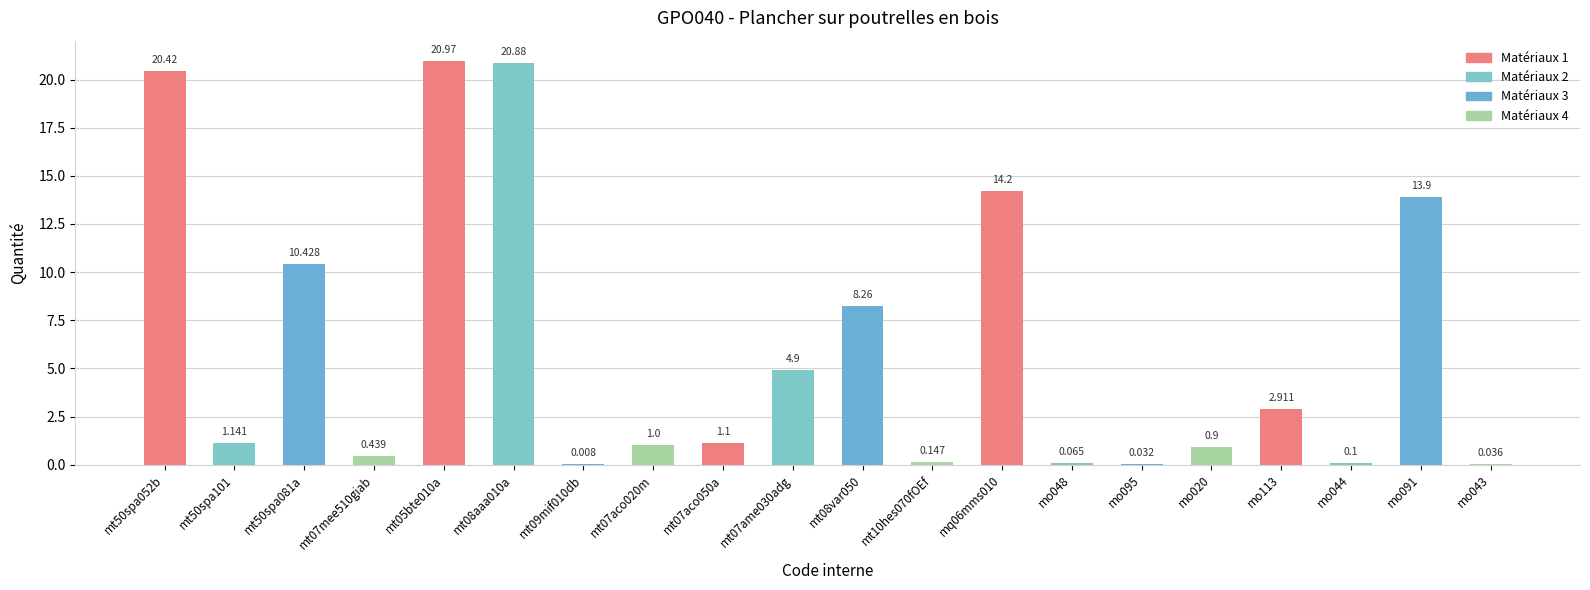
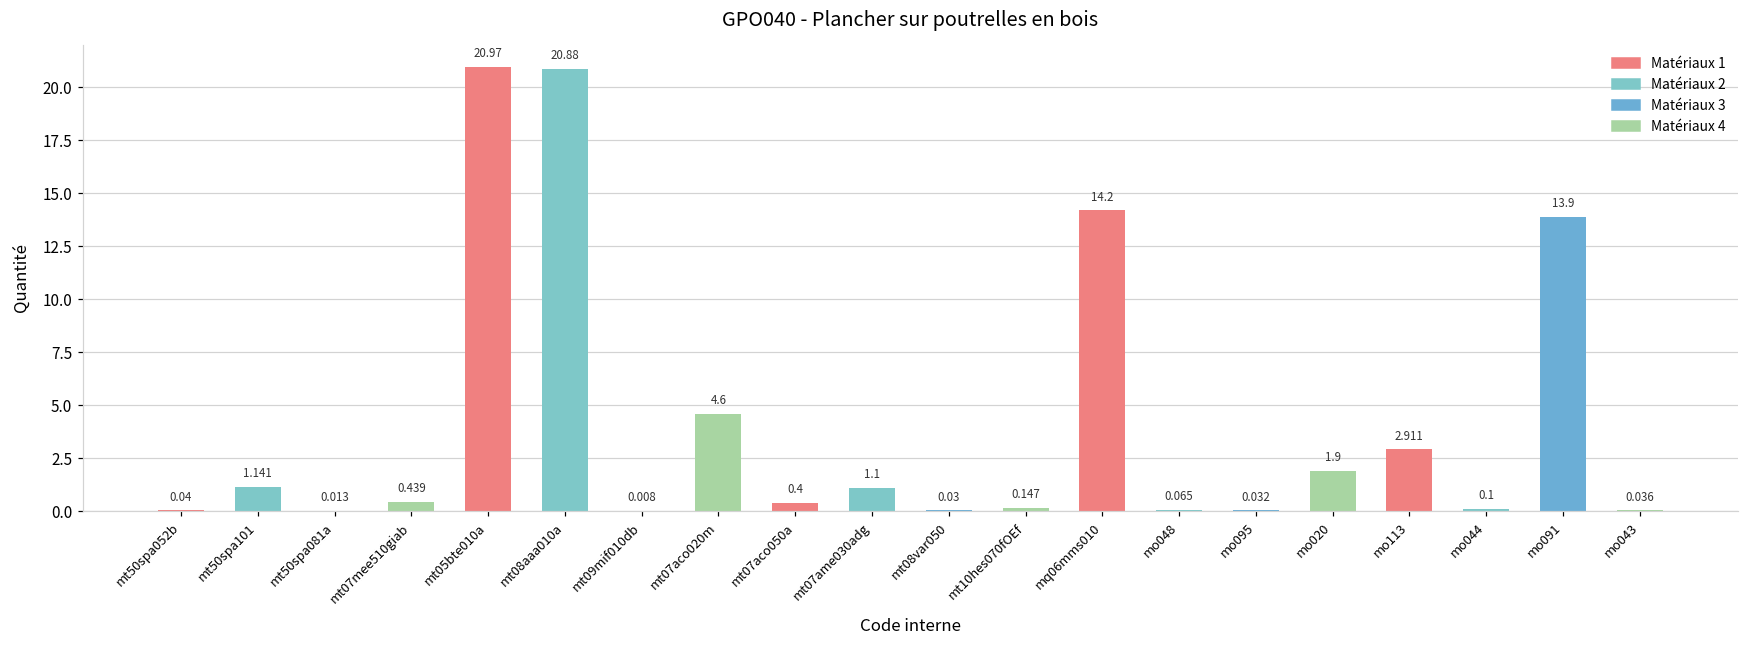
mt50spa052b: 20.42 -> 0.04
mt50spa081a: 10.428 -> 0.013
mt07aco020m: 1.0 -> 4.6
mt07aco050a: 1.1 -> 0.4
mt07ame030adg: 4.9 -> 1.1
mt08var050: 8.26 -> 0.03
mo020: 0.9 -> 1.9
